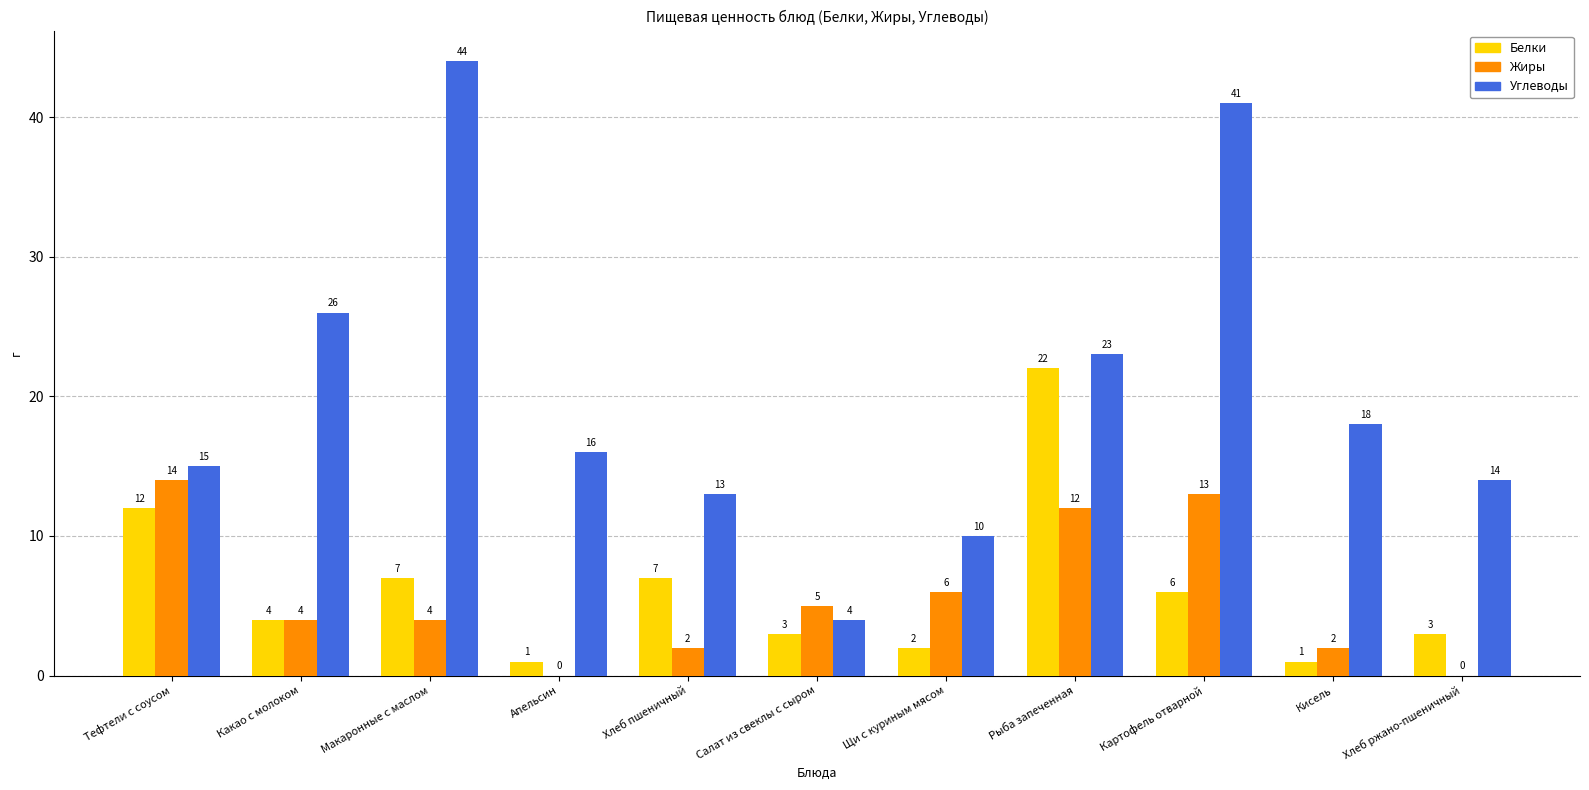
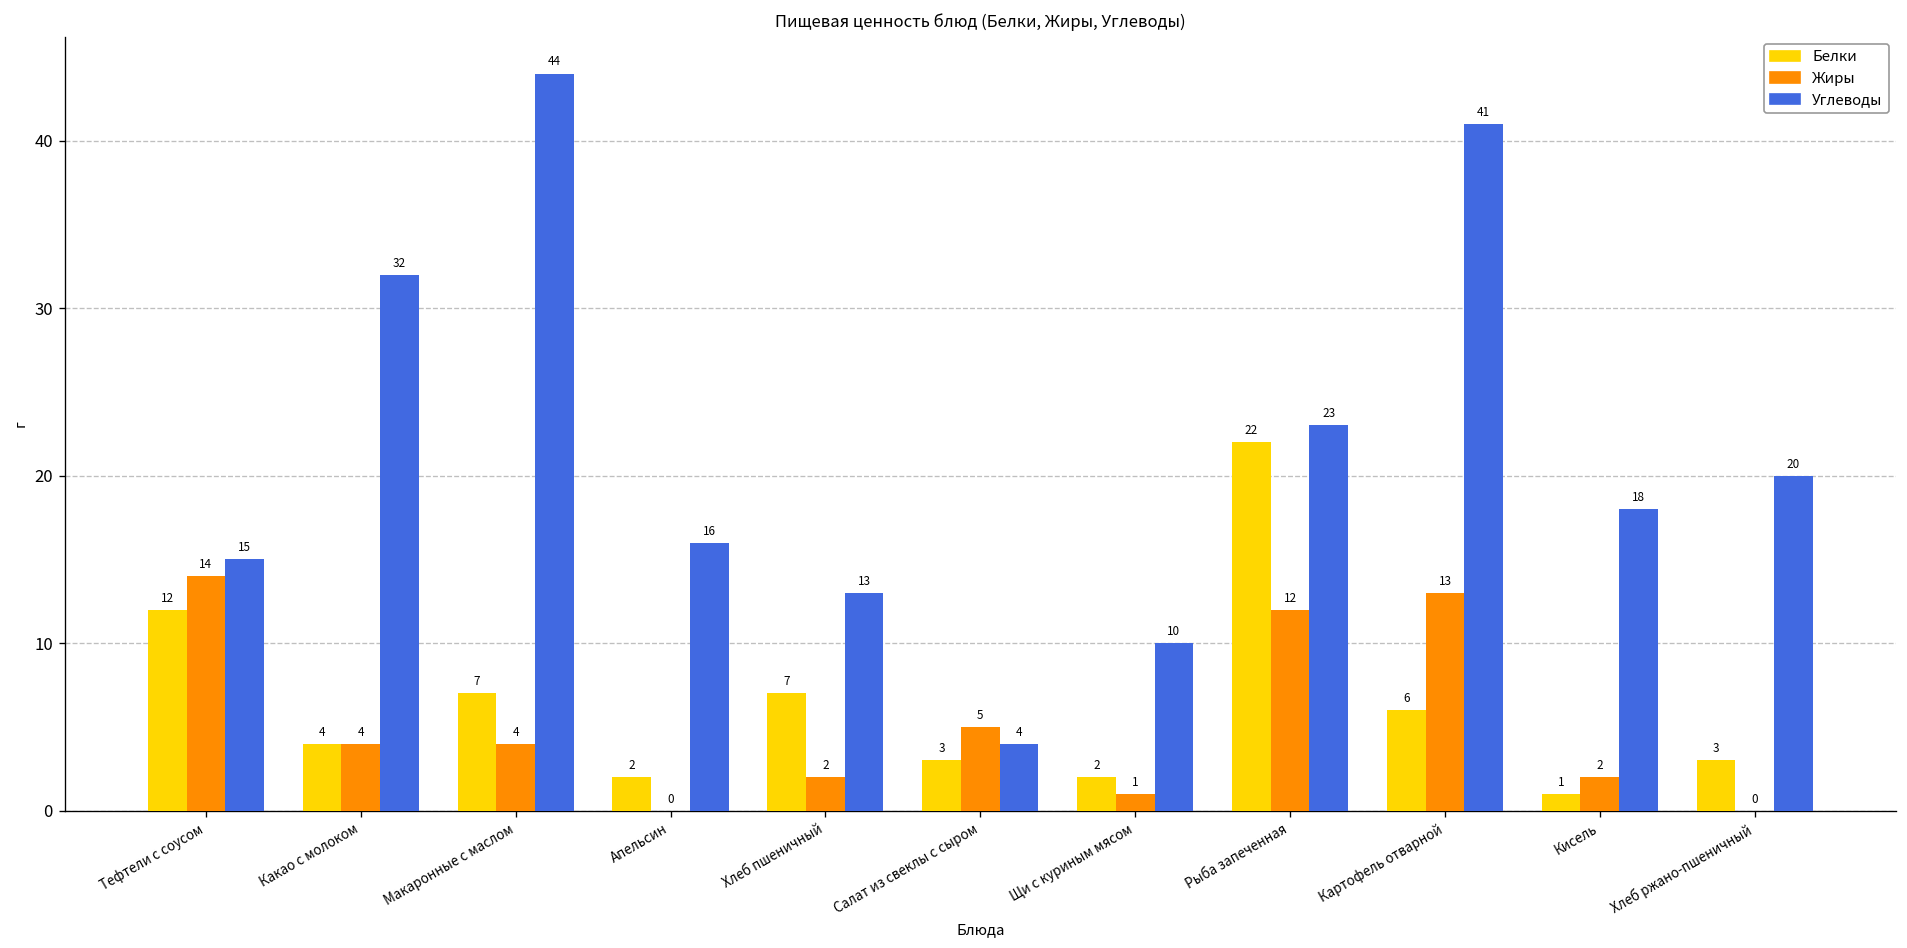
Углеводы, Какао с молоком: 26 -> 32
Белки, Апельсин: 1 -> 2
Жиры, Щи с куриным мясом: 6 -> 1
Углеводы, Хлеб ржано-пшеничный: 14 -> 20
